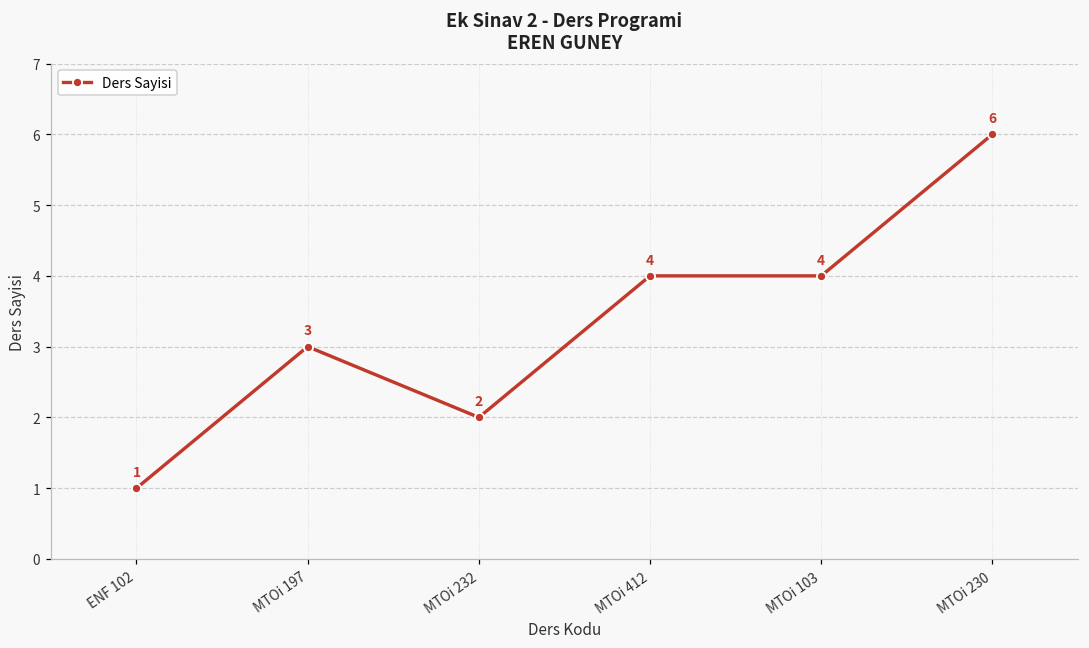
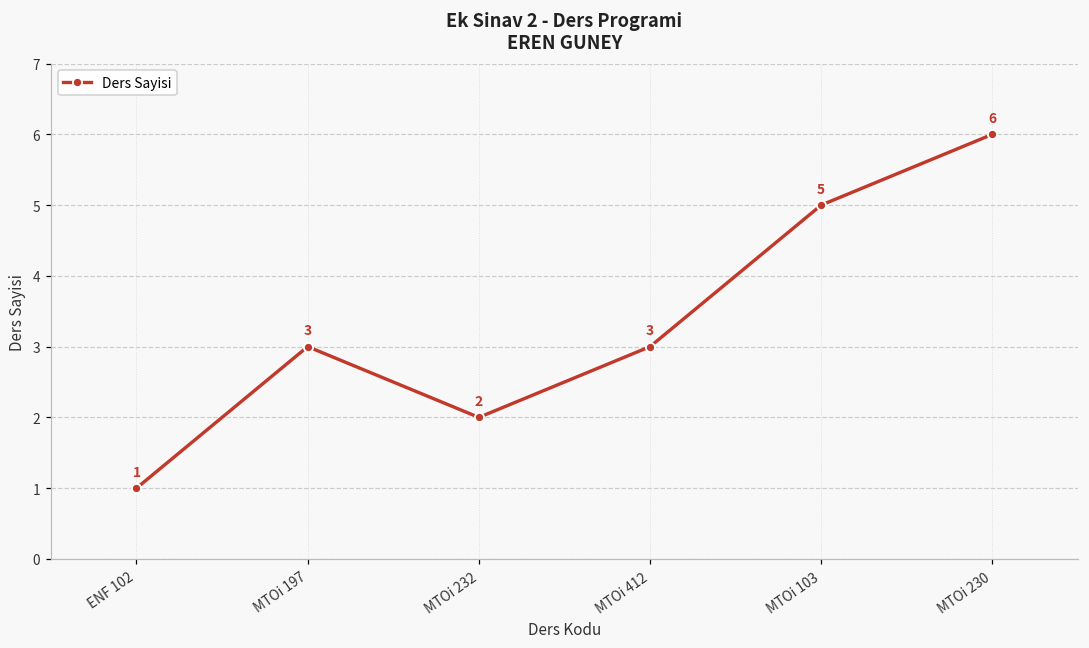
MTOi 412: 4 -> 3
MTOi 103: 4 -> 5
